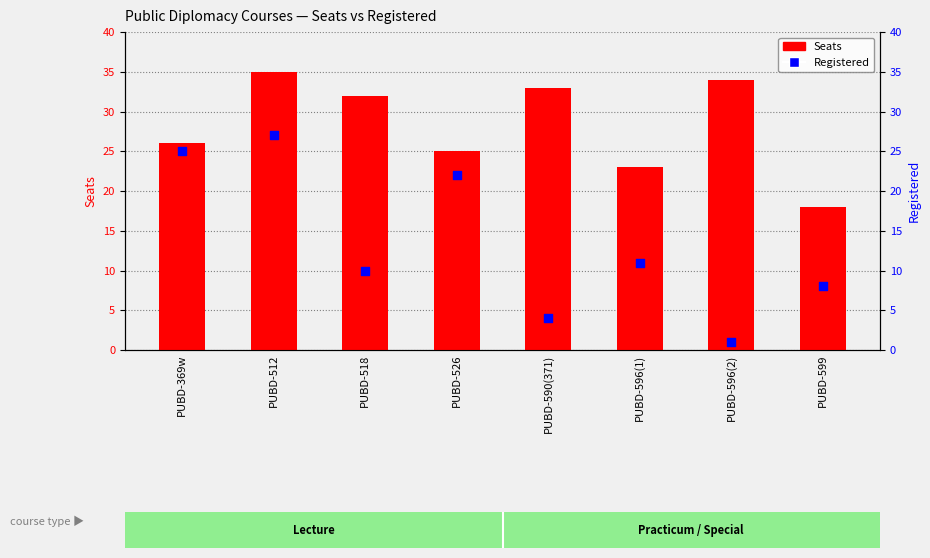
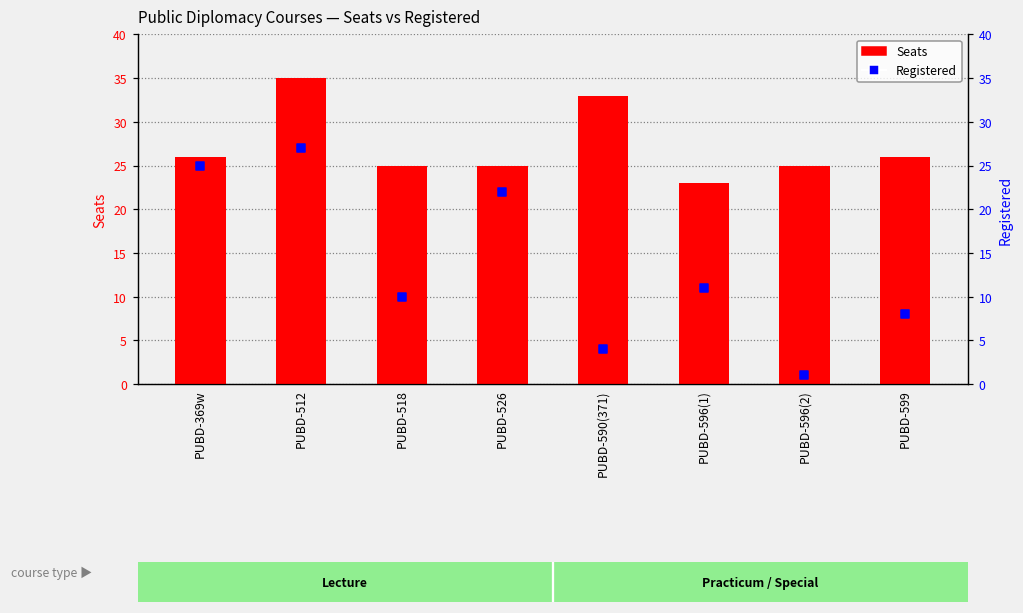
Seats, PUBD-518: 32 -> 25
Seats, PUBD-596(2): 34 -> 25
Seats, PUBD-599: 18 -> 26
